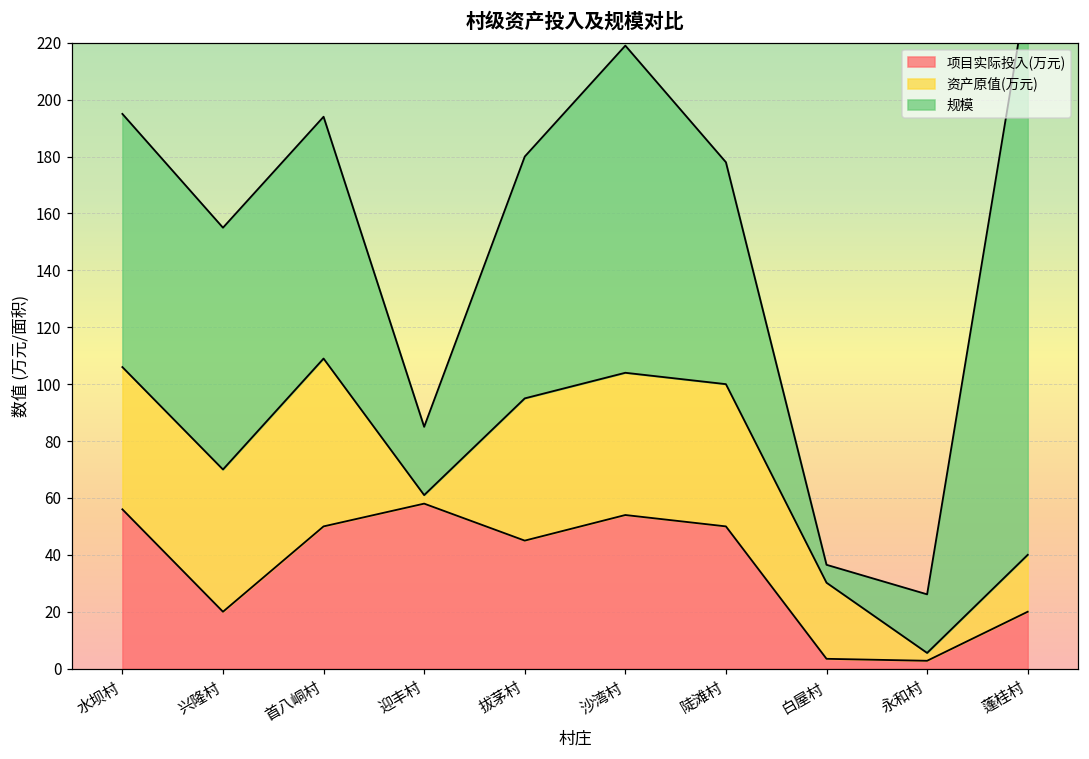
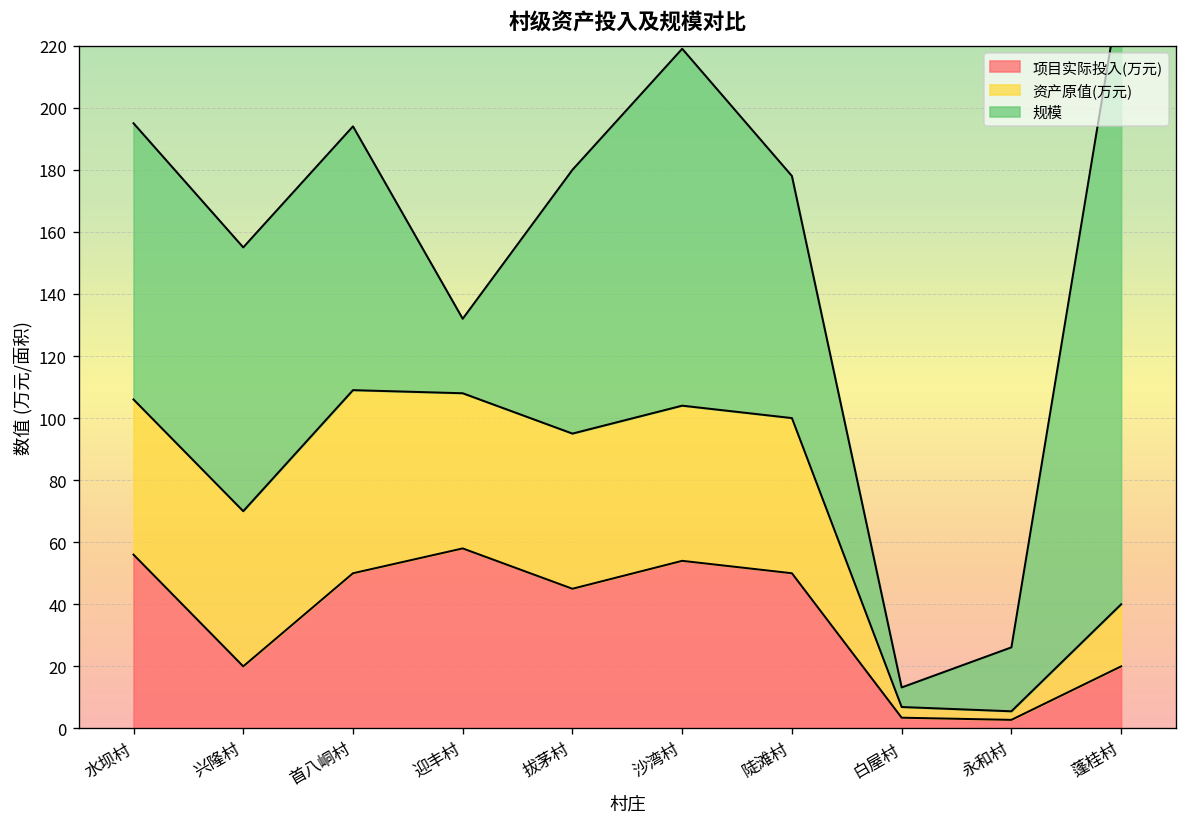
资产原值(万元), 迎丰村: 3 -> 50
资产原值(万元), 白屋村: 27 -> 3
